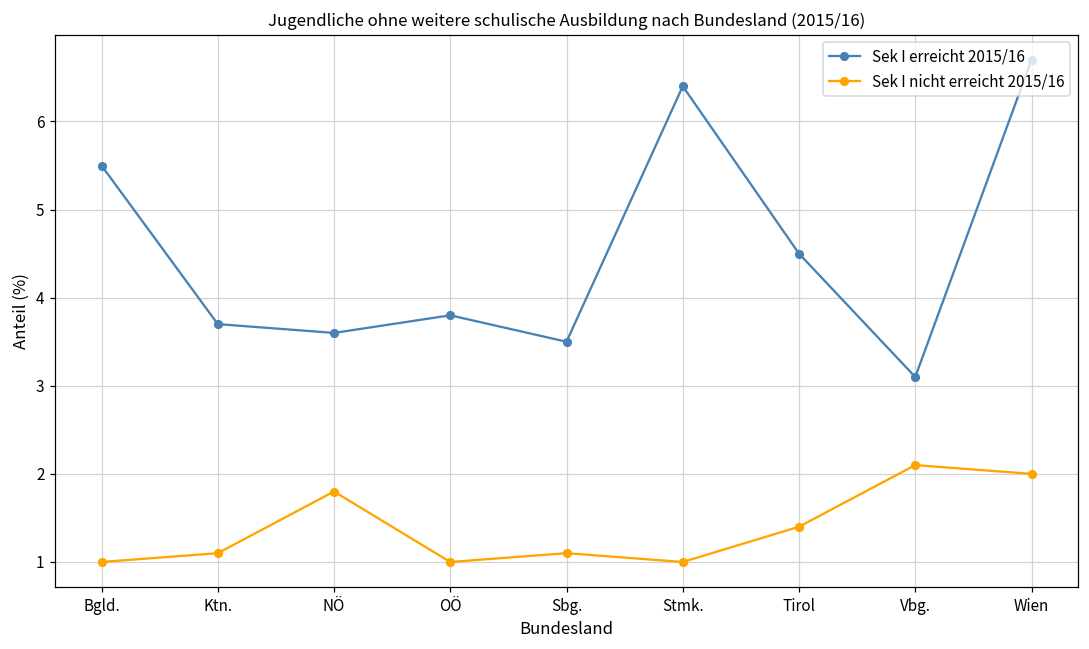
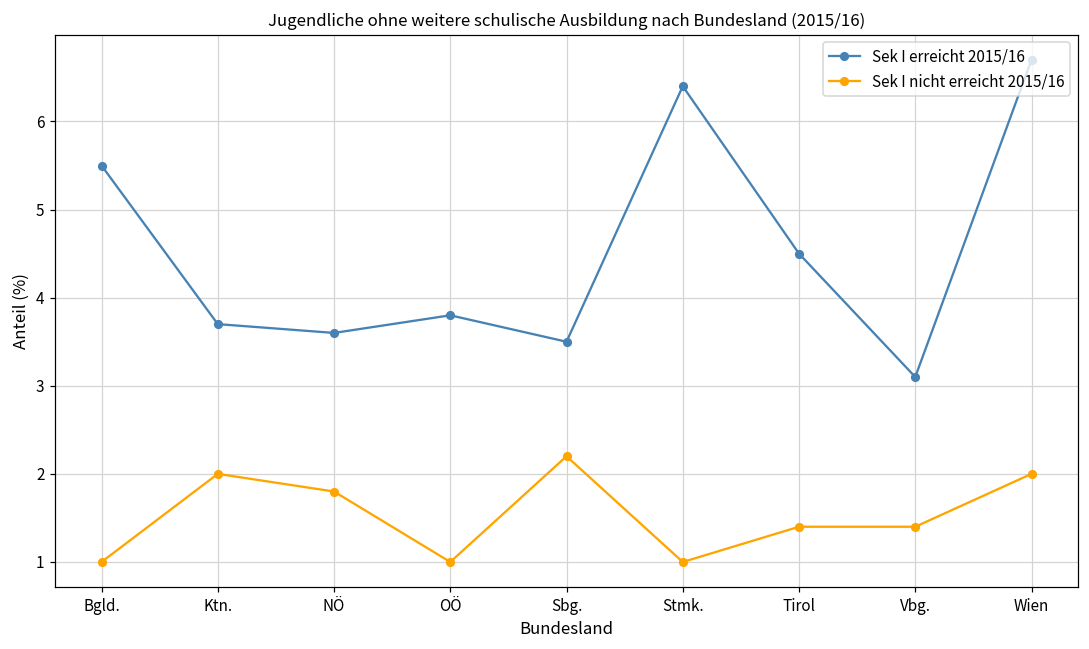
Sek I nicht erreicht 2015/16, Ktn.: 1.1 -> 2.0
Sek I nicht erreicht 2015/16, Sbg.: 1.1 -> 2.2
Sek I nicht erreicht 2015/16, Vbg.: 2.1 -> 1.4
